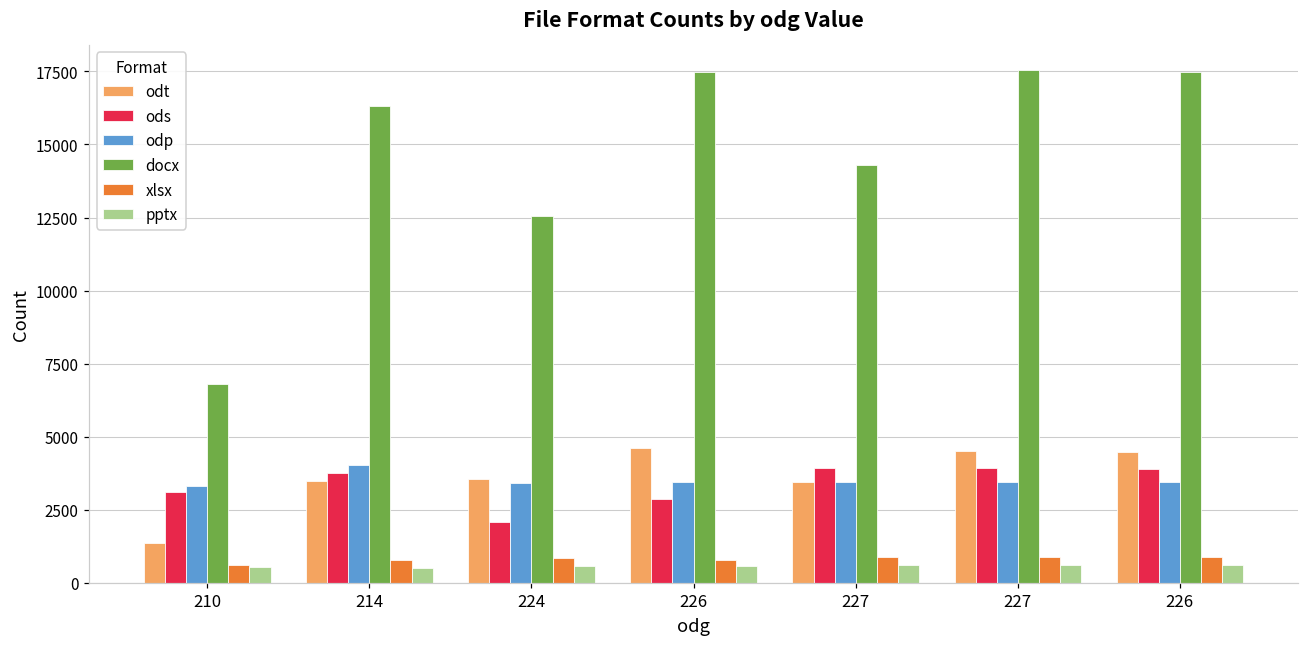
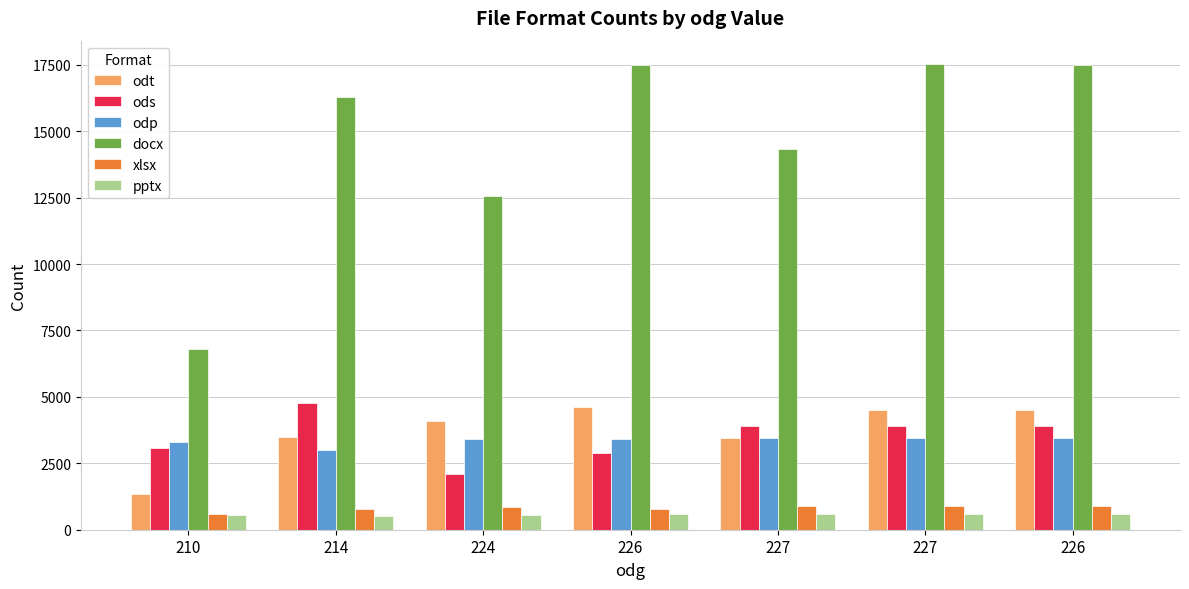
ods, 214: 3800 -> 4800
odp, 214: 4000 -> 3000
odt, 224: 3600 -> 4100
